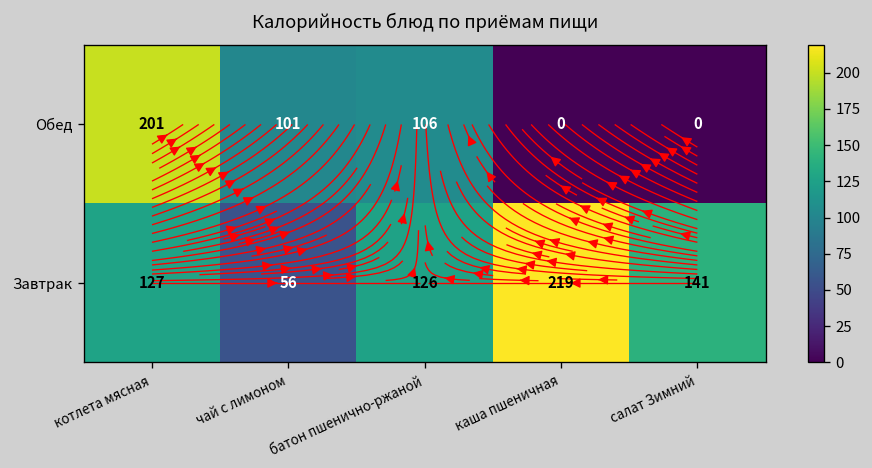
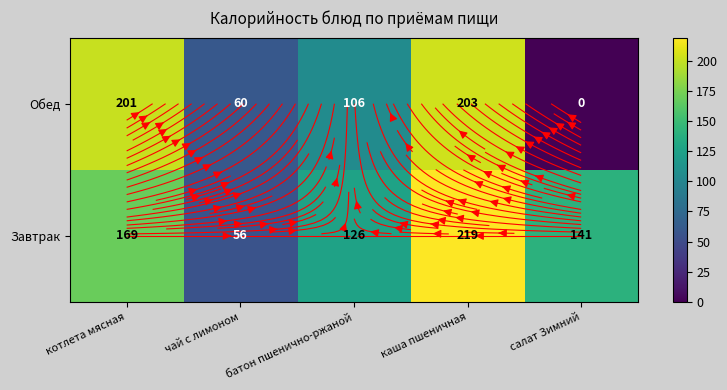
Обед, чай с лимоном: 101 -> 60
Обед, каша пшеничная: 0 -> 203
Завтрак, котлета мясная: 127 -> 169
